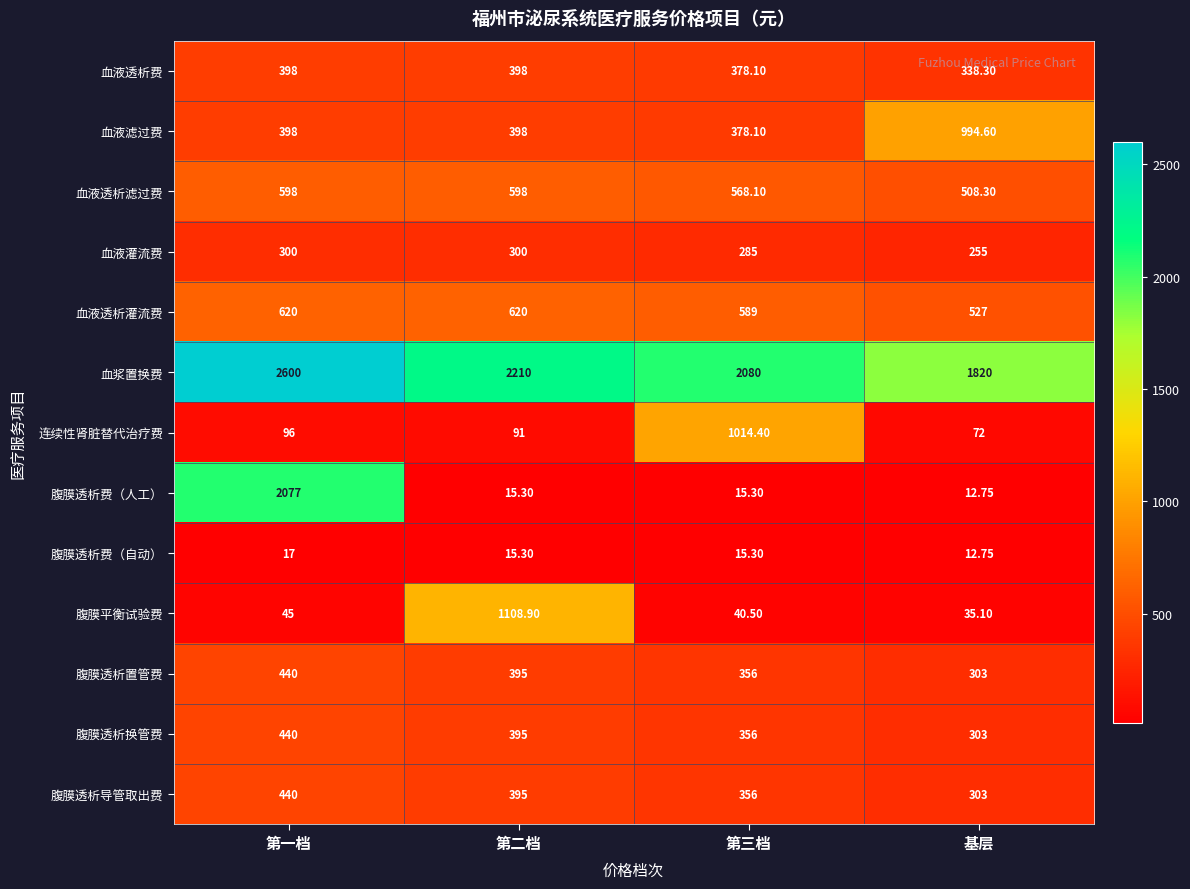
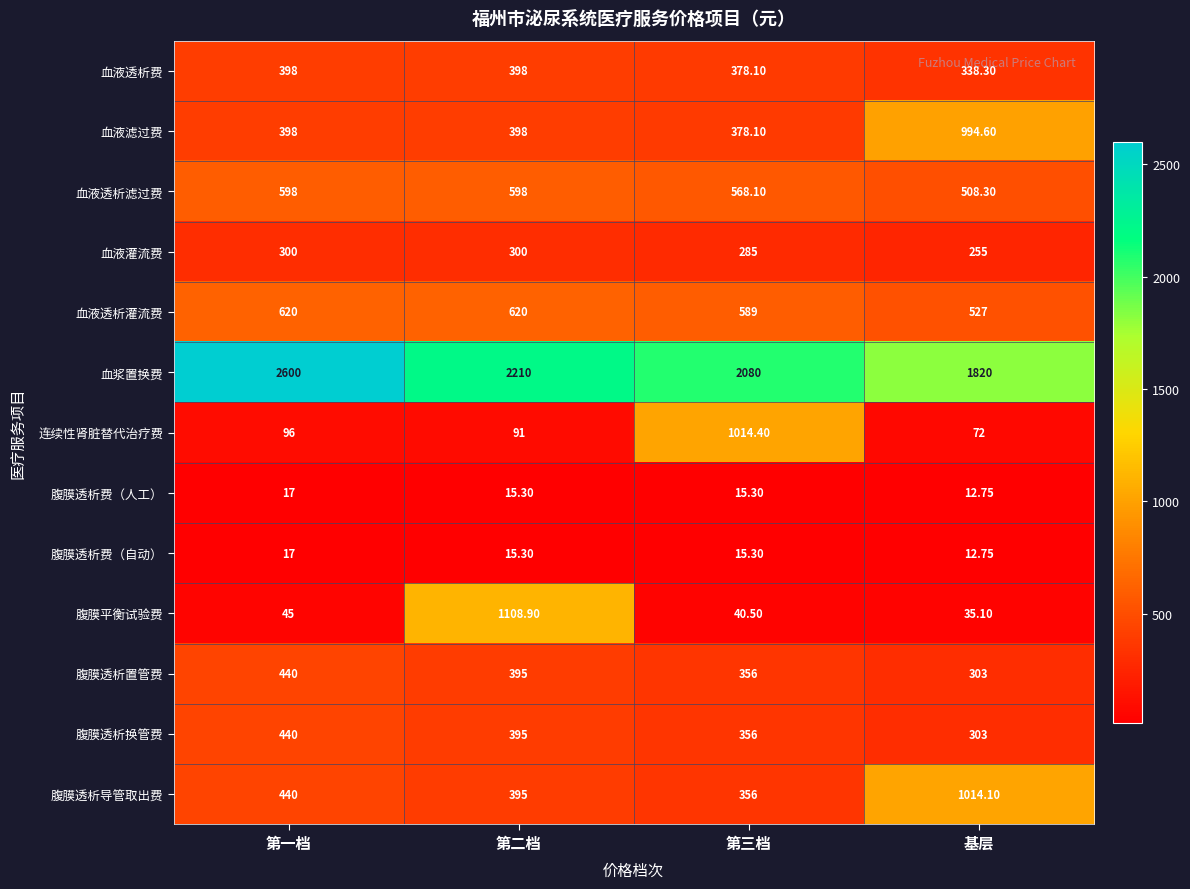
腹膜透析费（人工）, 第一档: 2077 -> 17
腹膜透析导管取出费, 基层: 303 -> 1014.10
